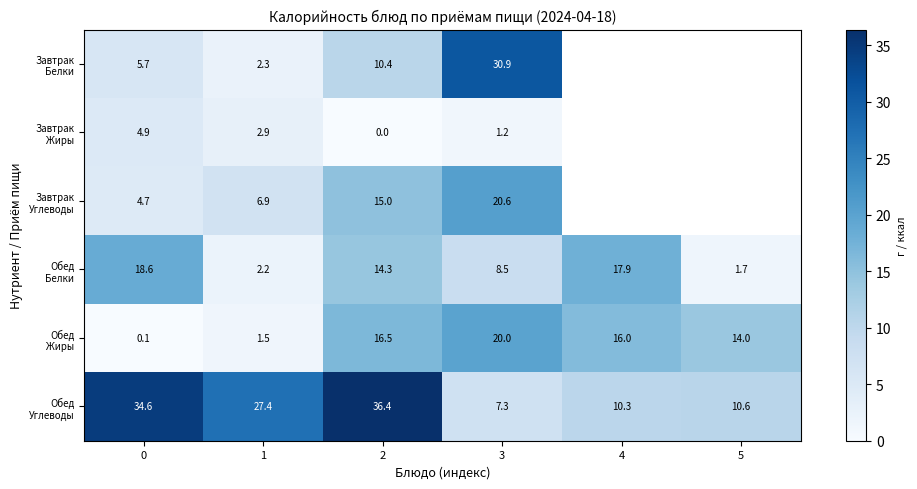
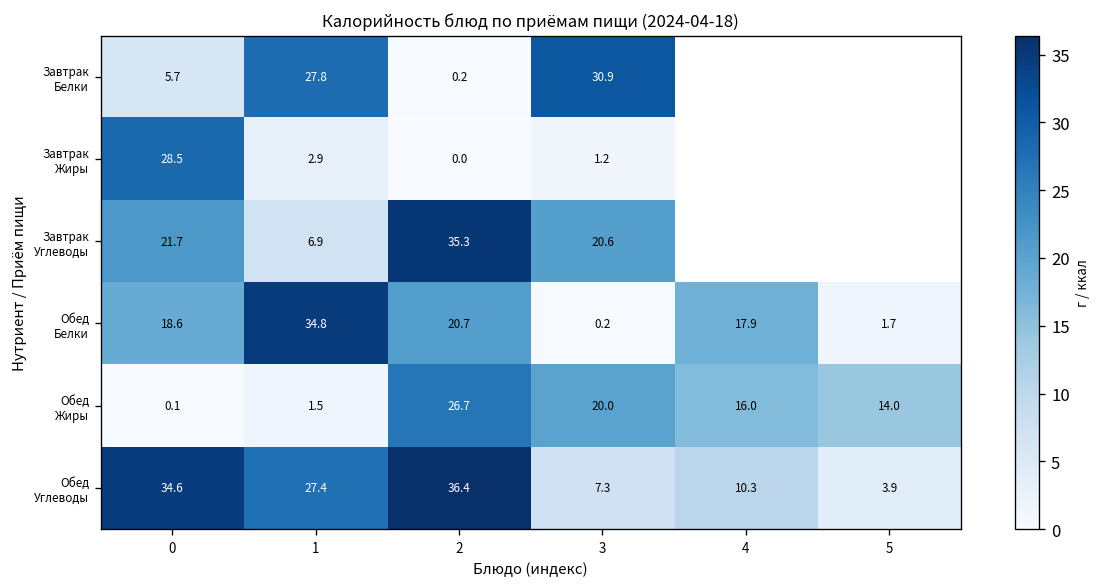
Завтрак Белки, 1: 2.3 -> 27.8
Завтрак Белки, 2: 10.4 -> 0.2
Завтрак Жиры, 0: 4.9 -> 28.5
Завтрак Углеводы, 0: 4.7 -> 21.7
Завтрак Углеводы, 2: 15.0 -> 35.3
Обед Белки, 1: 2.2 -> 34.8
Обед Белки, 2: 14.3 -> 20.7
Обед Белки, 3: 8.5 -> 0.2
Обед Жиры, 2: 16.5 -> 26.7
Обед Углеводы, 5: 10.6 -> 3.9
